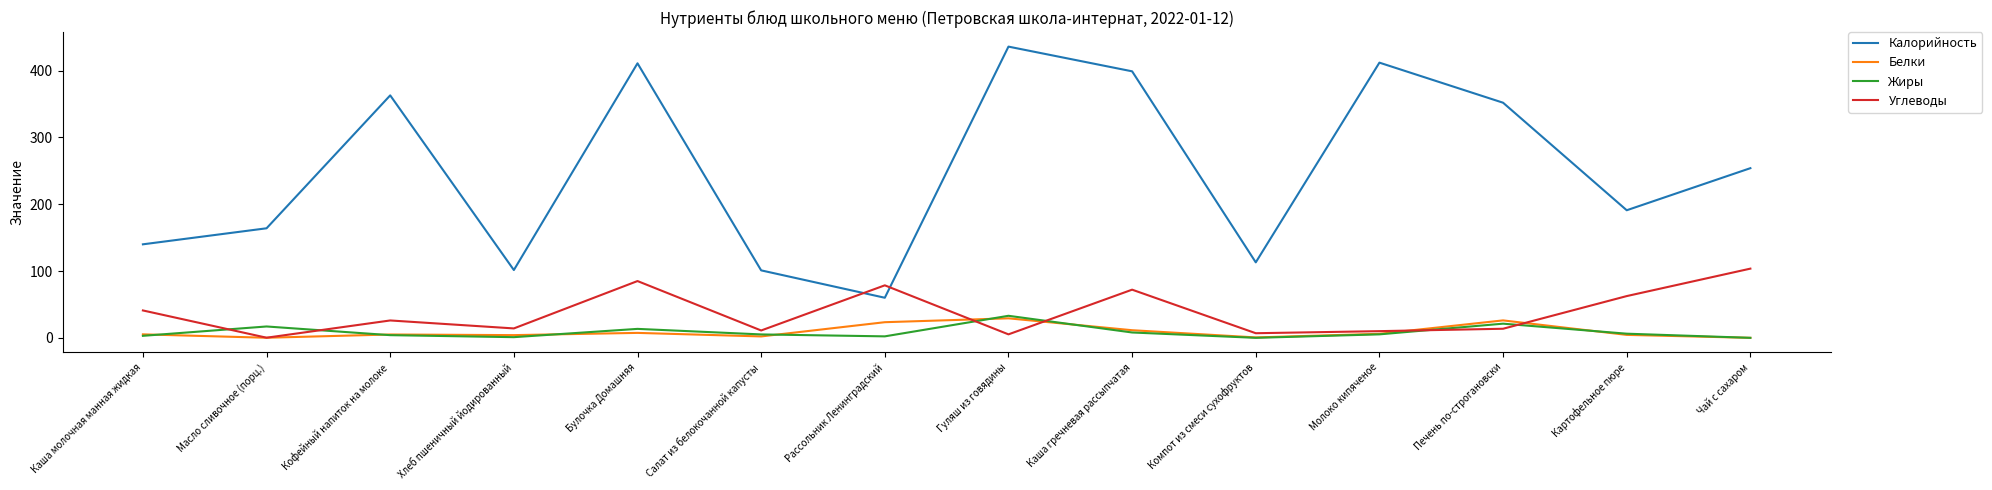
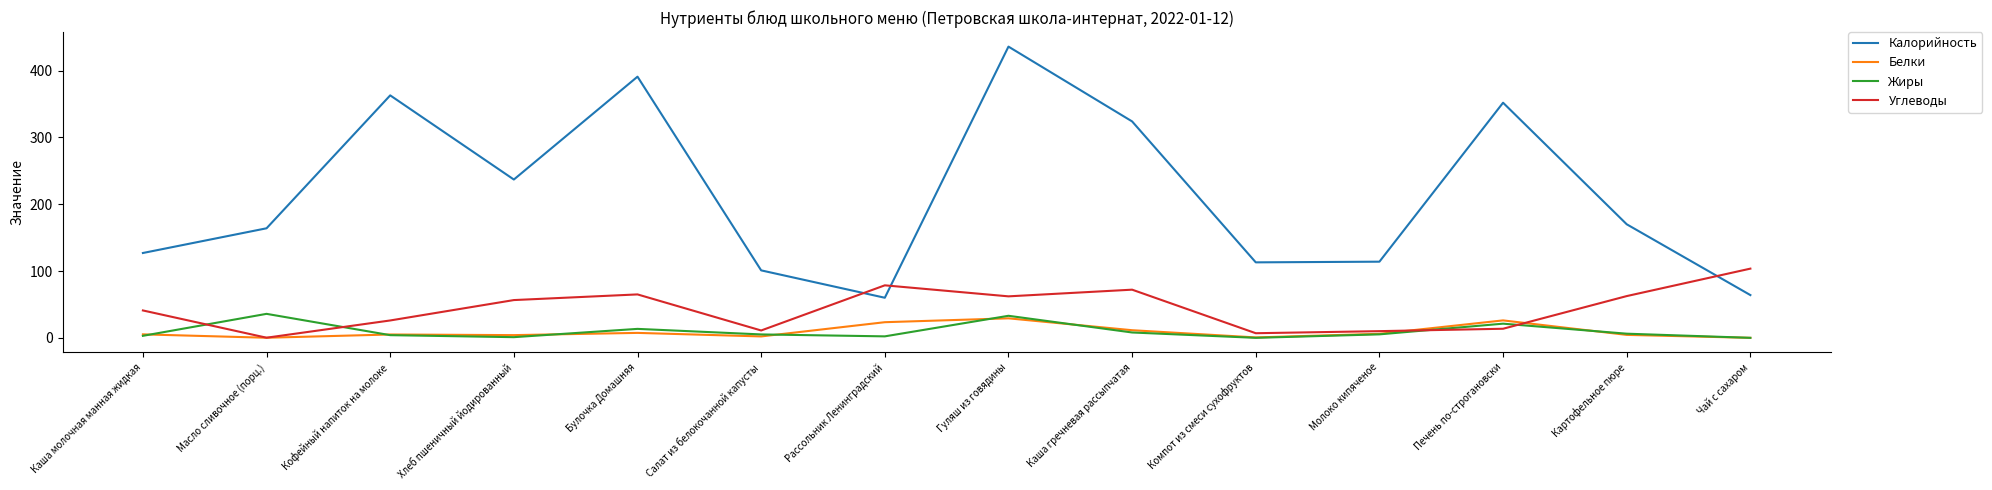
Калорийность, Каша молочная манная жидкая: 140 -> 130
Жиры, Масло сливочное (порц.): 20 -> 40
Калорийность, Хлеб пшеничный йодированный: 100 -> 240
Углеводы, Хлеб пшеничный йодированный: 10 -> 60
Калорийность, Булочка Домашняя: 410 -> 390
Углеводы, Булочка Домашняя: 90 -> 70
Углеводы, Гуляш из говядины: 10 -> 60
Калорийность, Каша гречневая рассыпчатая: 400 -> 320
Калорийность, Молоко кипяченое: 410 -> 110
Калорийность, Картофельное пюре: 190 -> 170
Калорийность, Чай с сахаром: 250 -> 60
